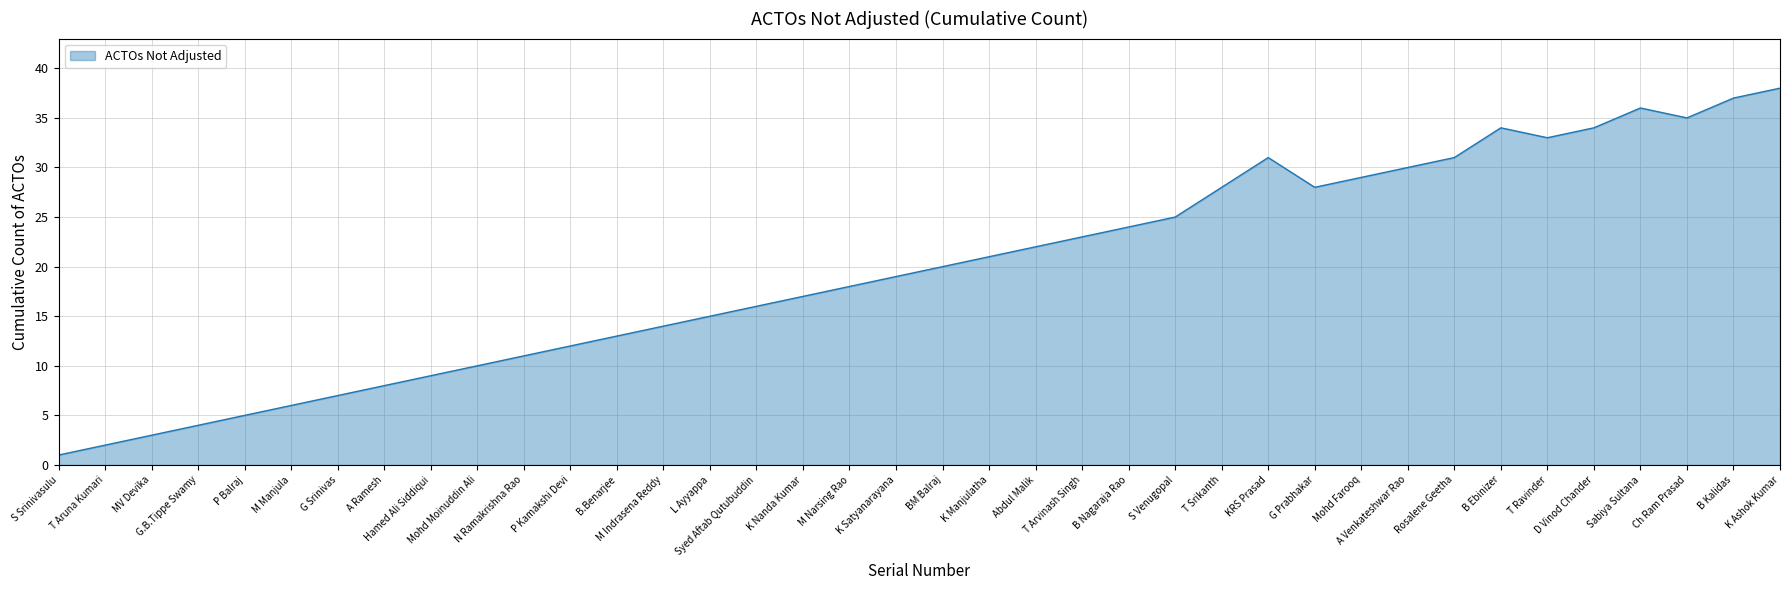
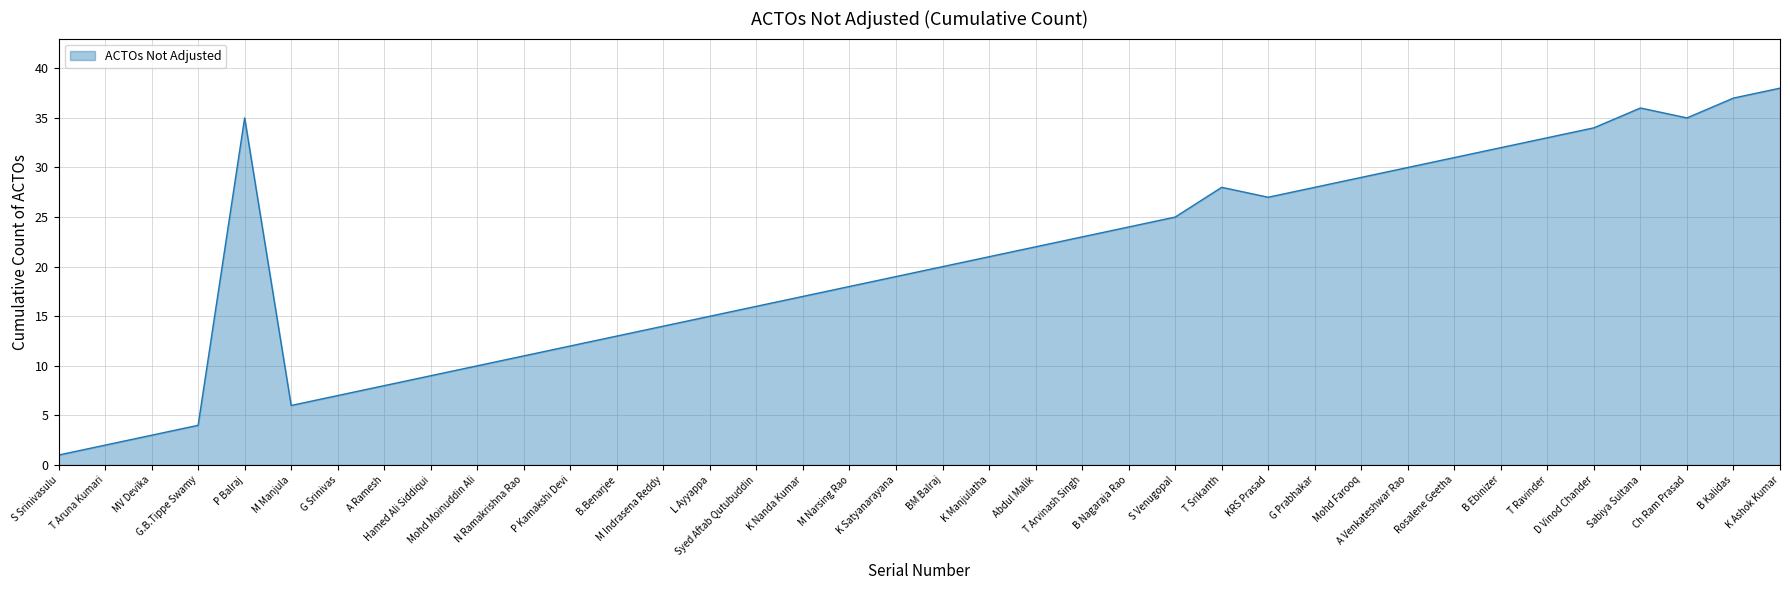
P Balraj: 5 -> 35
KRS Prasad: 31 -> 27
B Ebinizer: 34 -> 32
